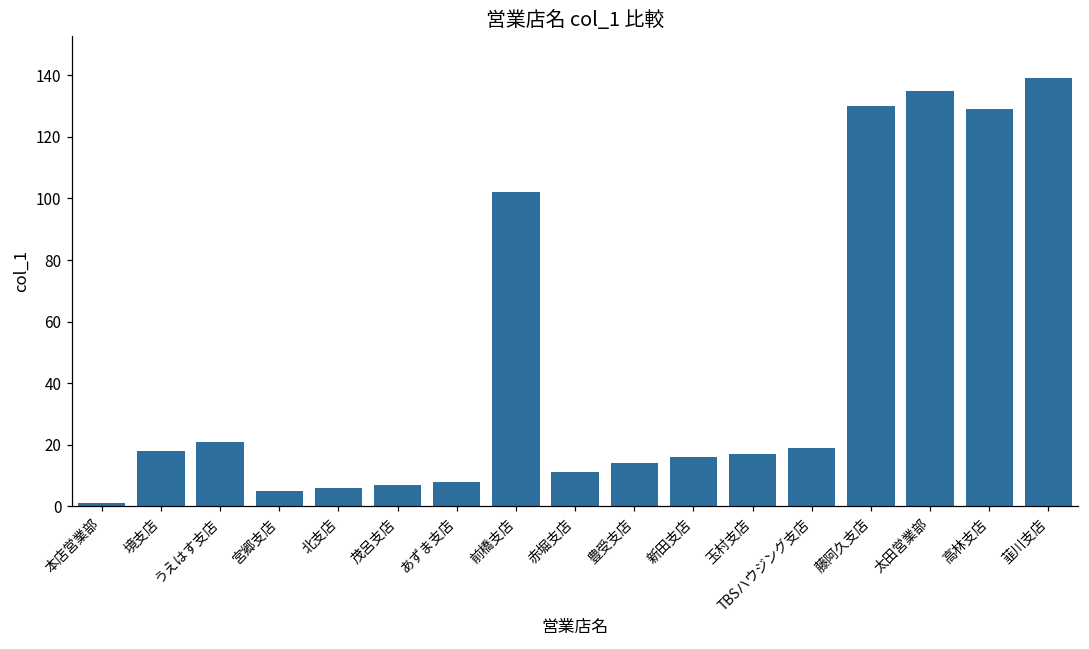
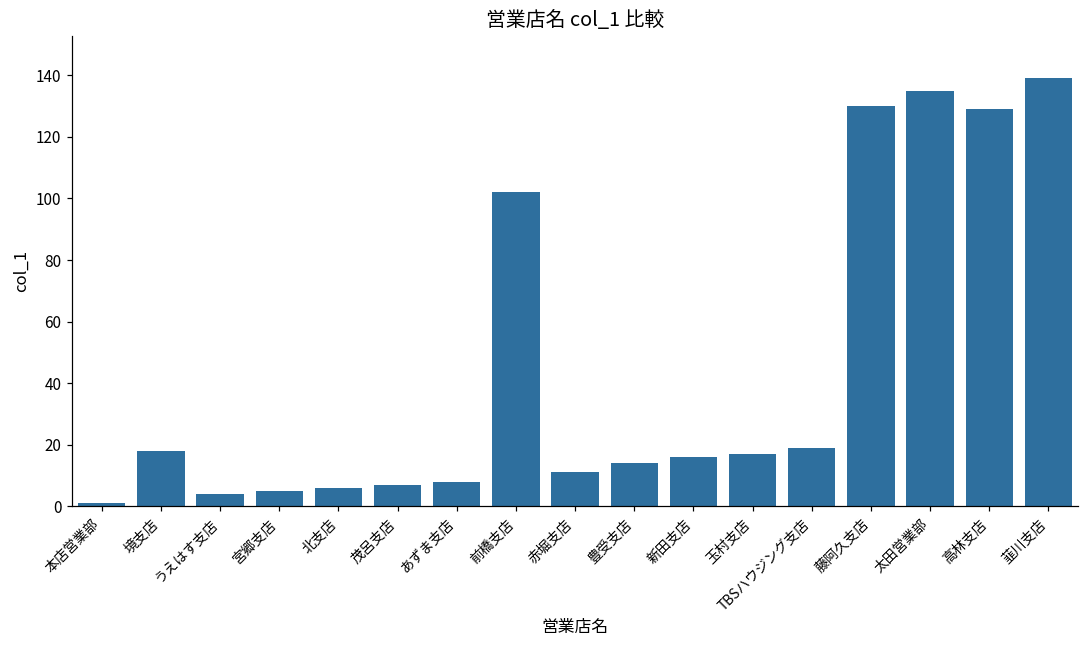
うえはす支店: 21 -> 4
